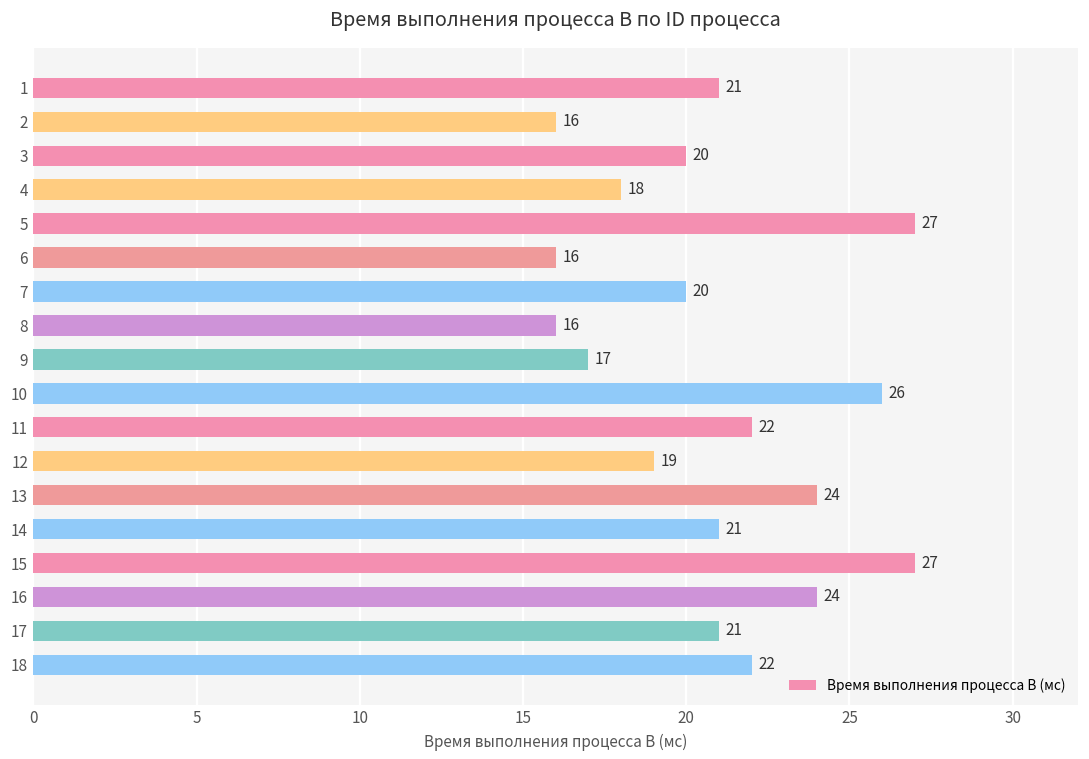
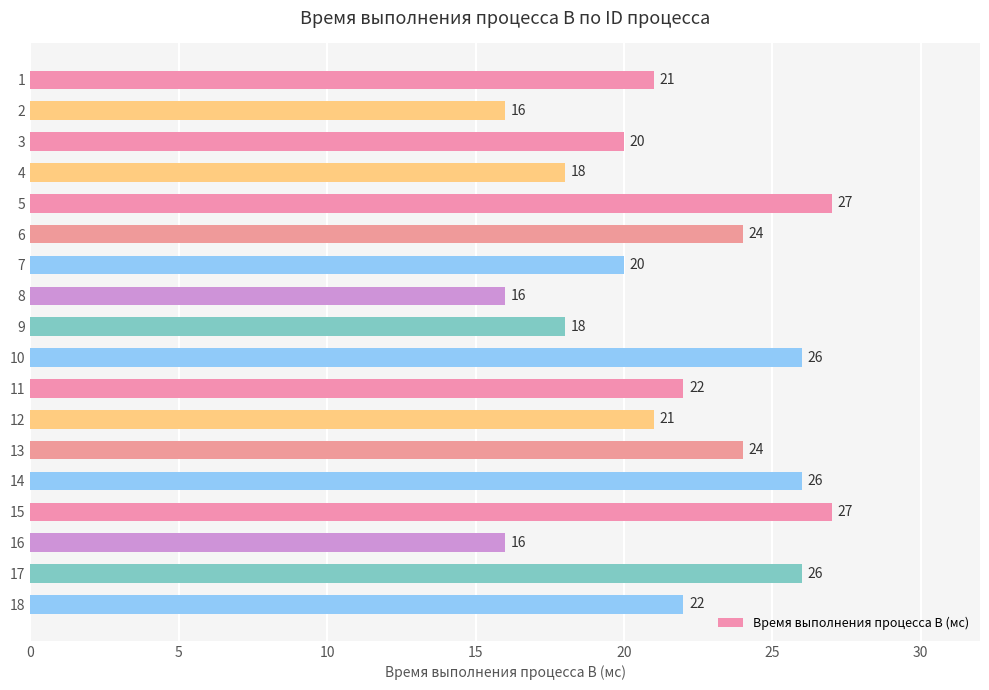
6: 16 -> 24
9: 17 -> 18
12: 19 -> 21
14: 21 -> 26
16: 24 -> 16
17: 21 -> 26
